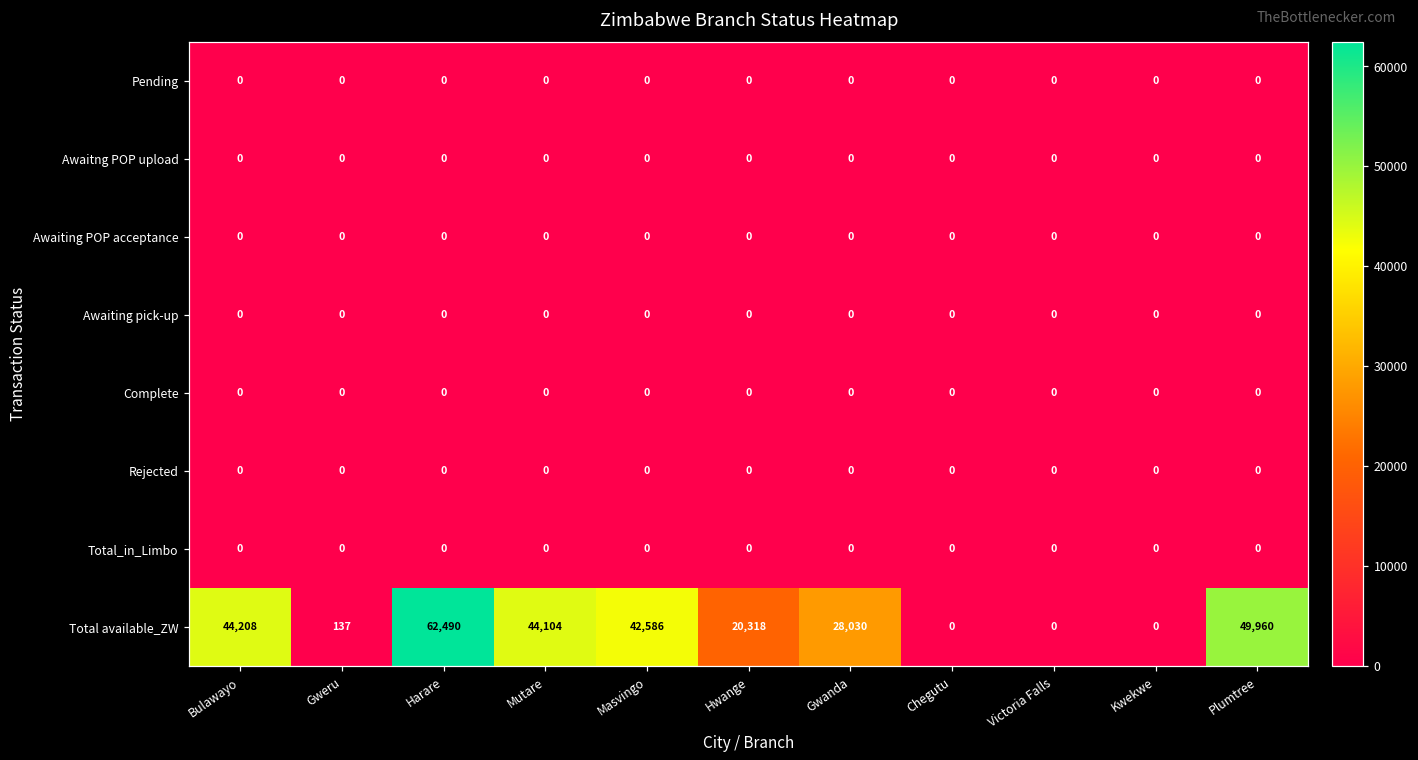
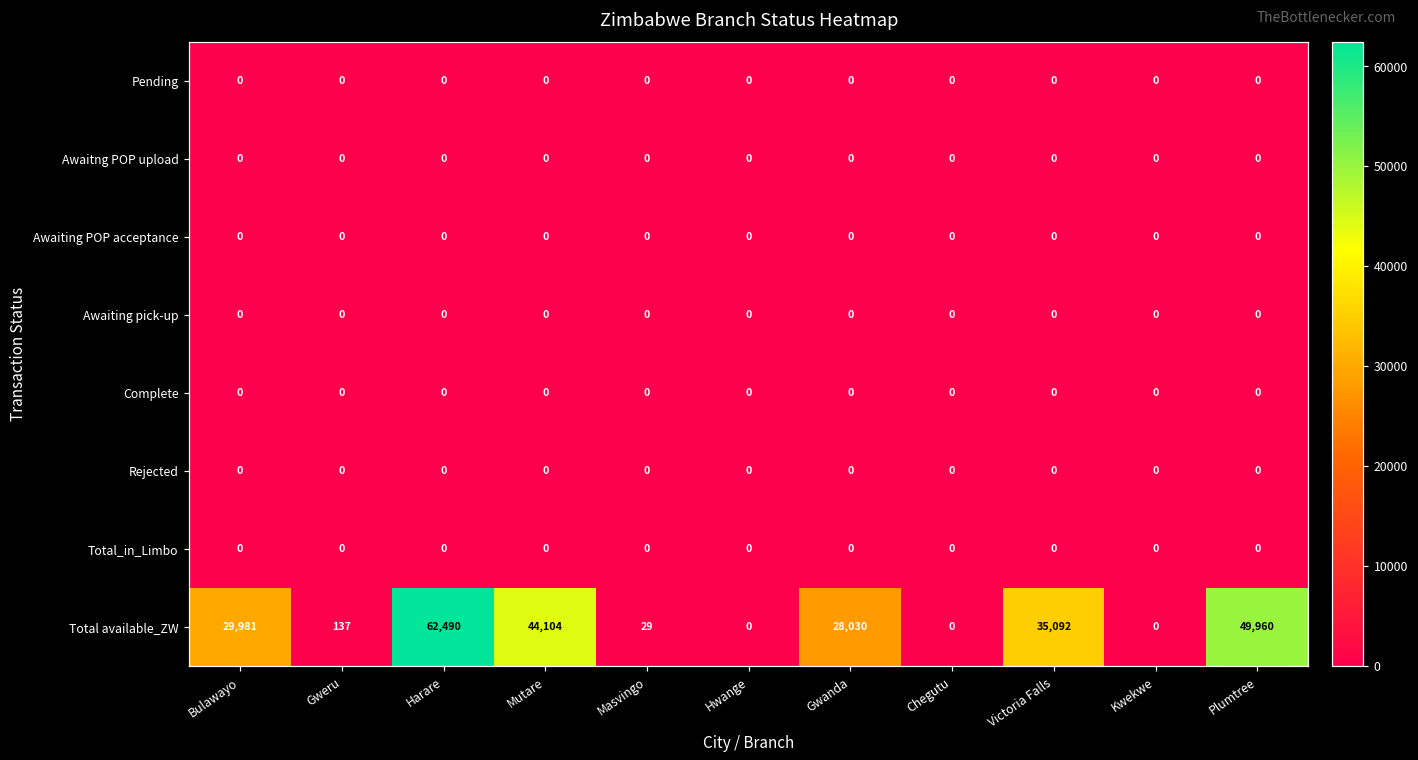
Total available_ZW, Bulawayo: 44,208 -> 29,981
Total available_ZW, Masvingo: 42,586 -> 29
Total available_ZW, Hwange: 20,318 -> 0
Total available_ZW, Victoria Falls: 0 -> 35,092
